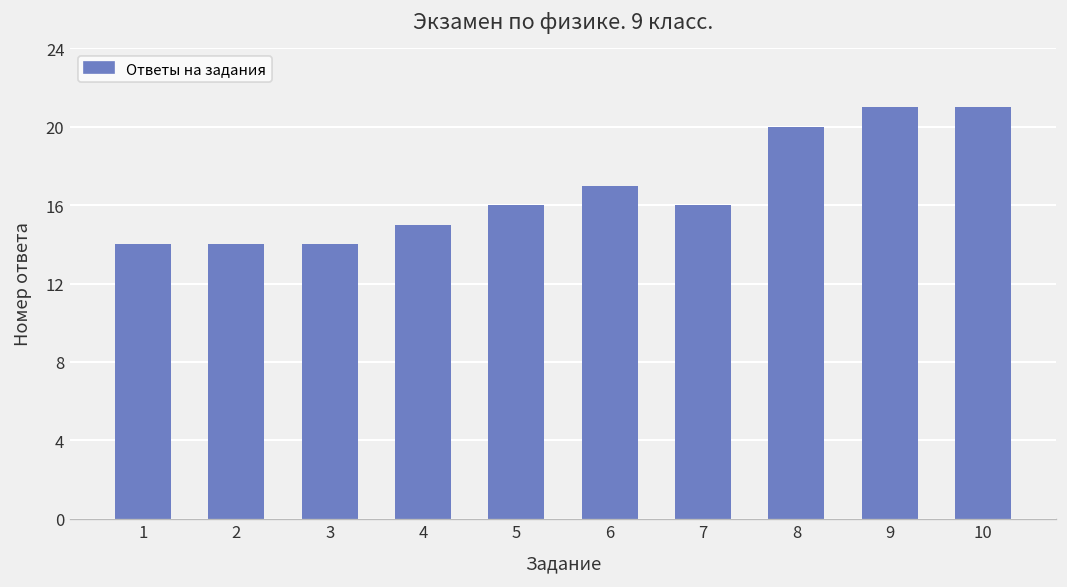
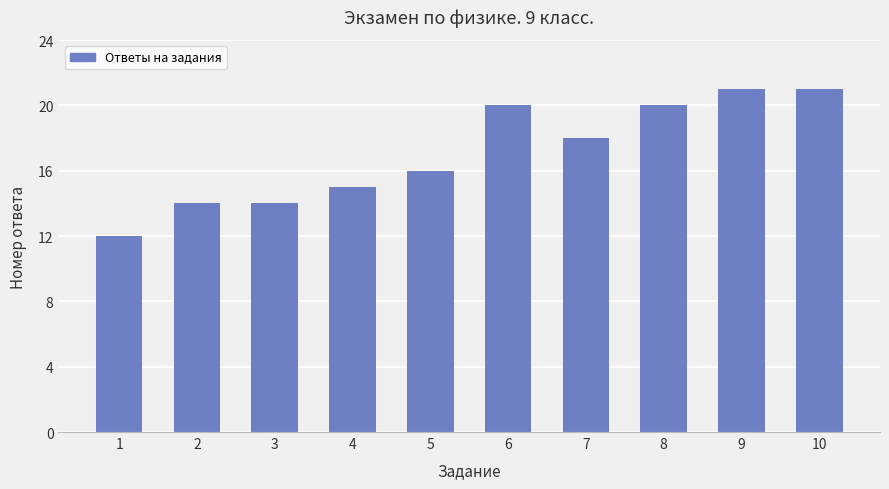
1: 14 -> 12
6: 17 -> 20
7: 16 -> 18
